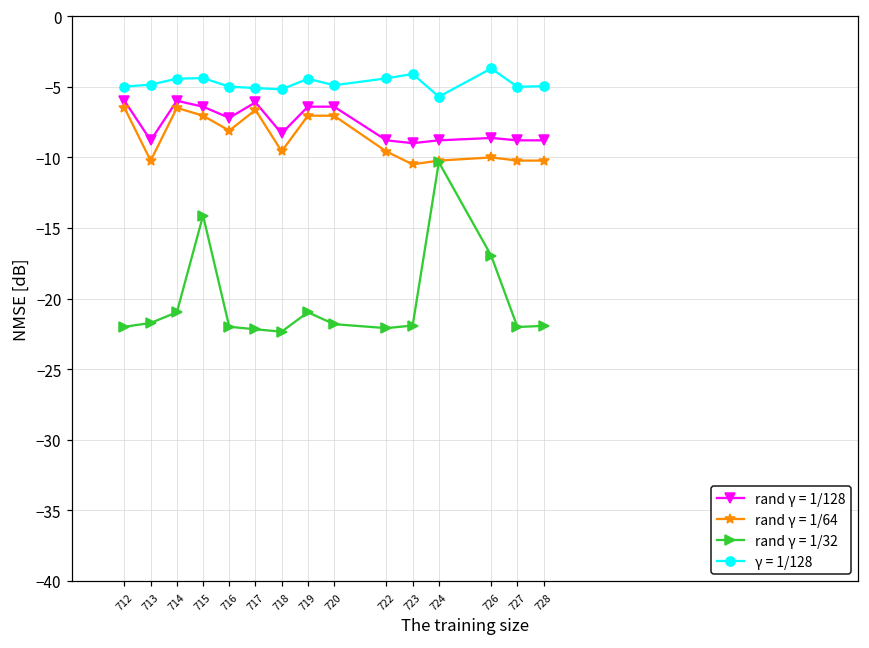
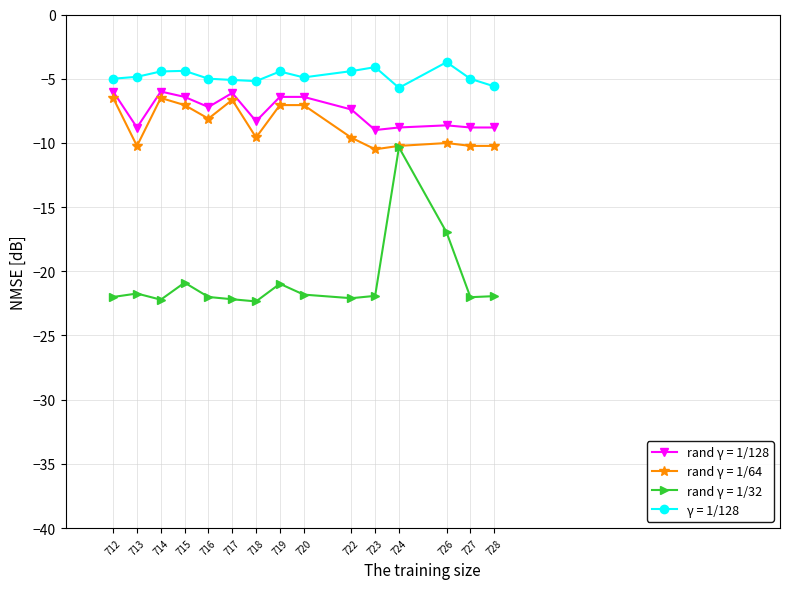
rand γ = 1/32, 714: -21.0 -> -22.2
rand γ = 1/32, 715: -14.1 -> -20.9
rand γ = 1/128, 722: -8.8 -> -7.4
γ = 1/128, 728: -5.0 -> -5.6
